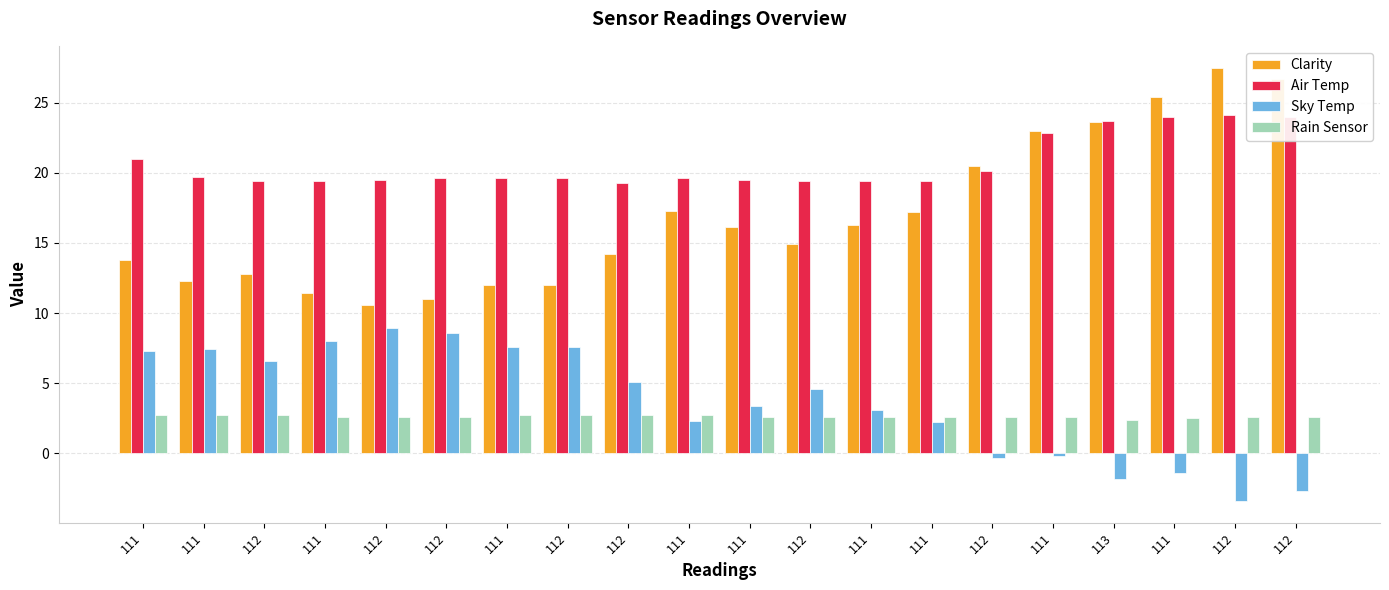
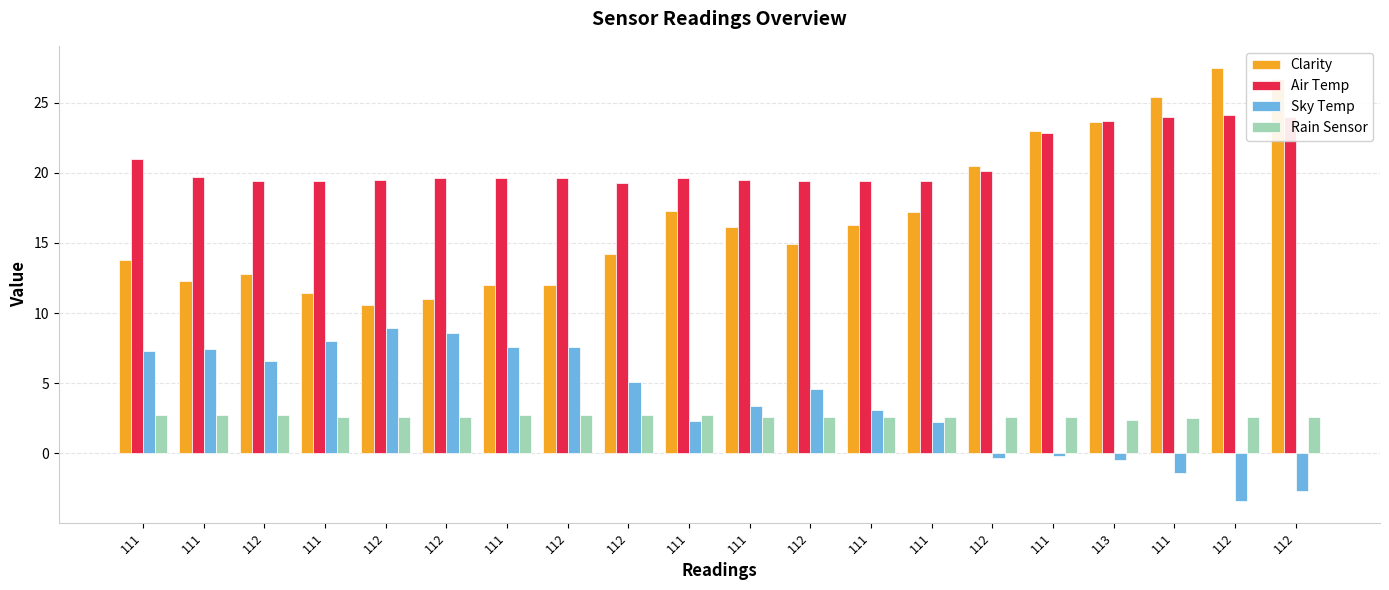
Sky Temp, 113: -1.8 -> -0.5
